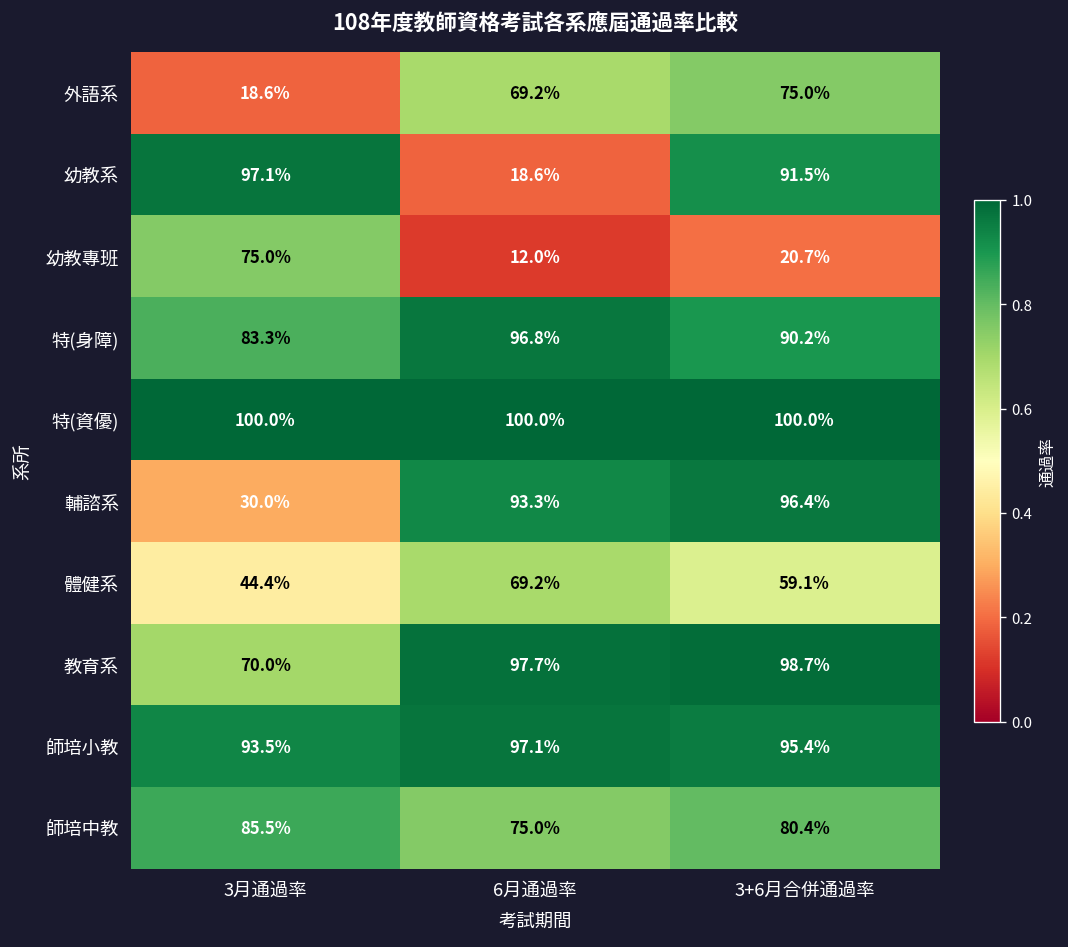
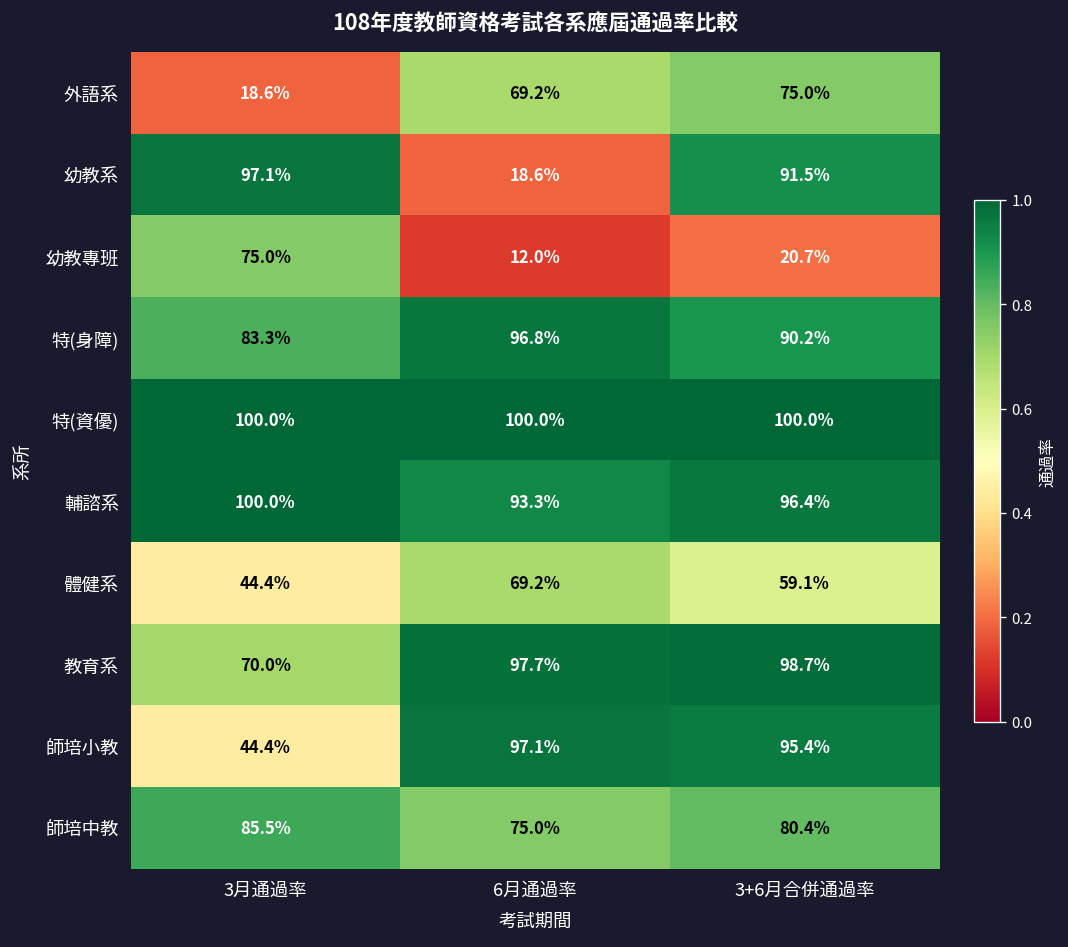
輔諮系, 3月通過率: 30.0% -> 100.0%
師培小教, 3月通過率: 93.5% -> 44.4%
